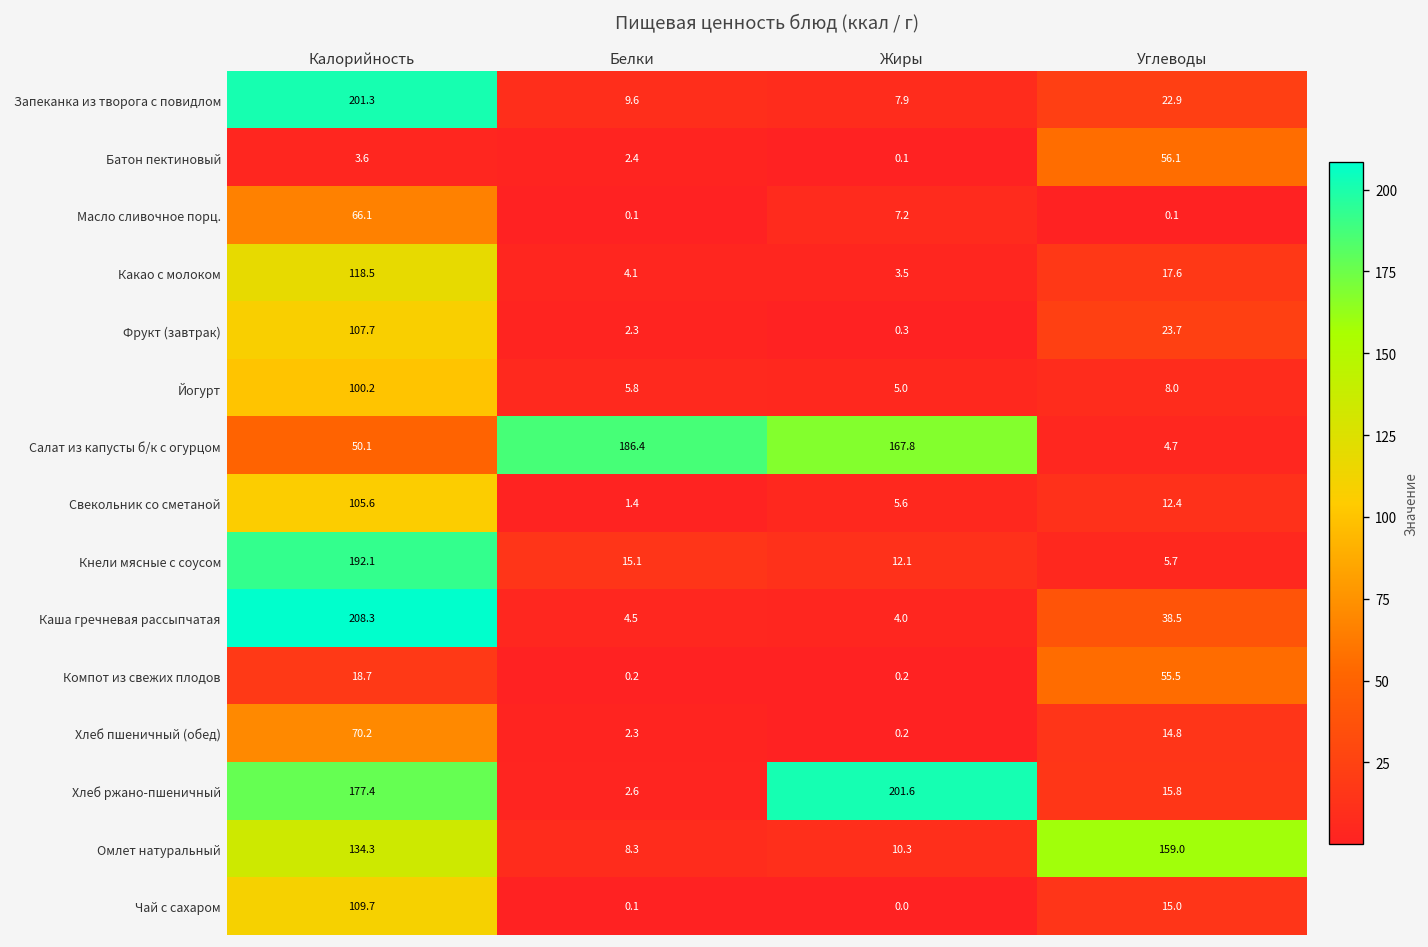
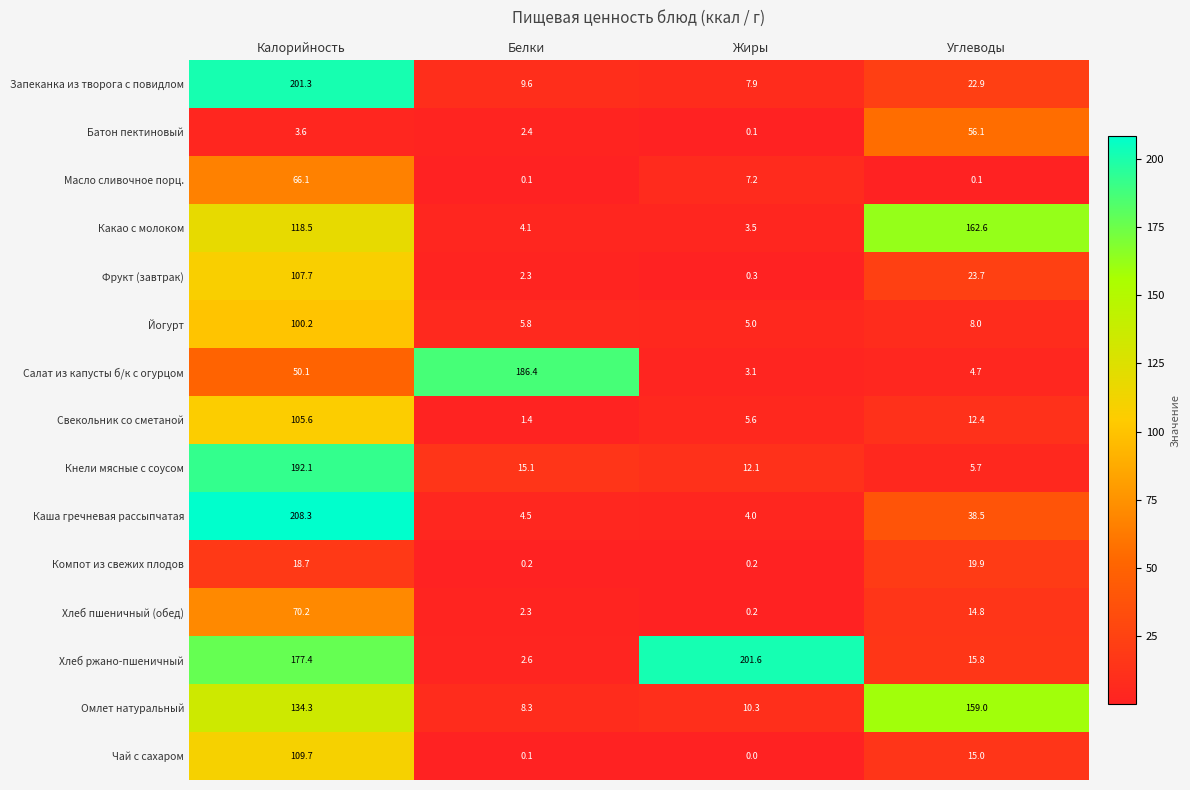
Какао с молоком, Углеводы: 17.6 -> 162.6
Салат из капусты б/к с огурцом, Жиры: 167.8 -> 3.1
Компот из свежих плодов, Углеводы: 55.5 -> 19.9
